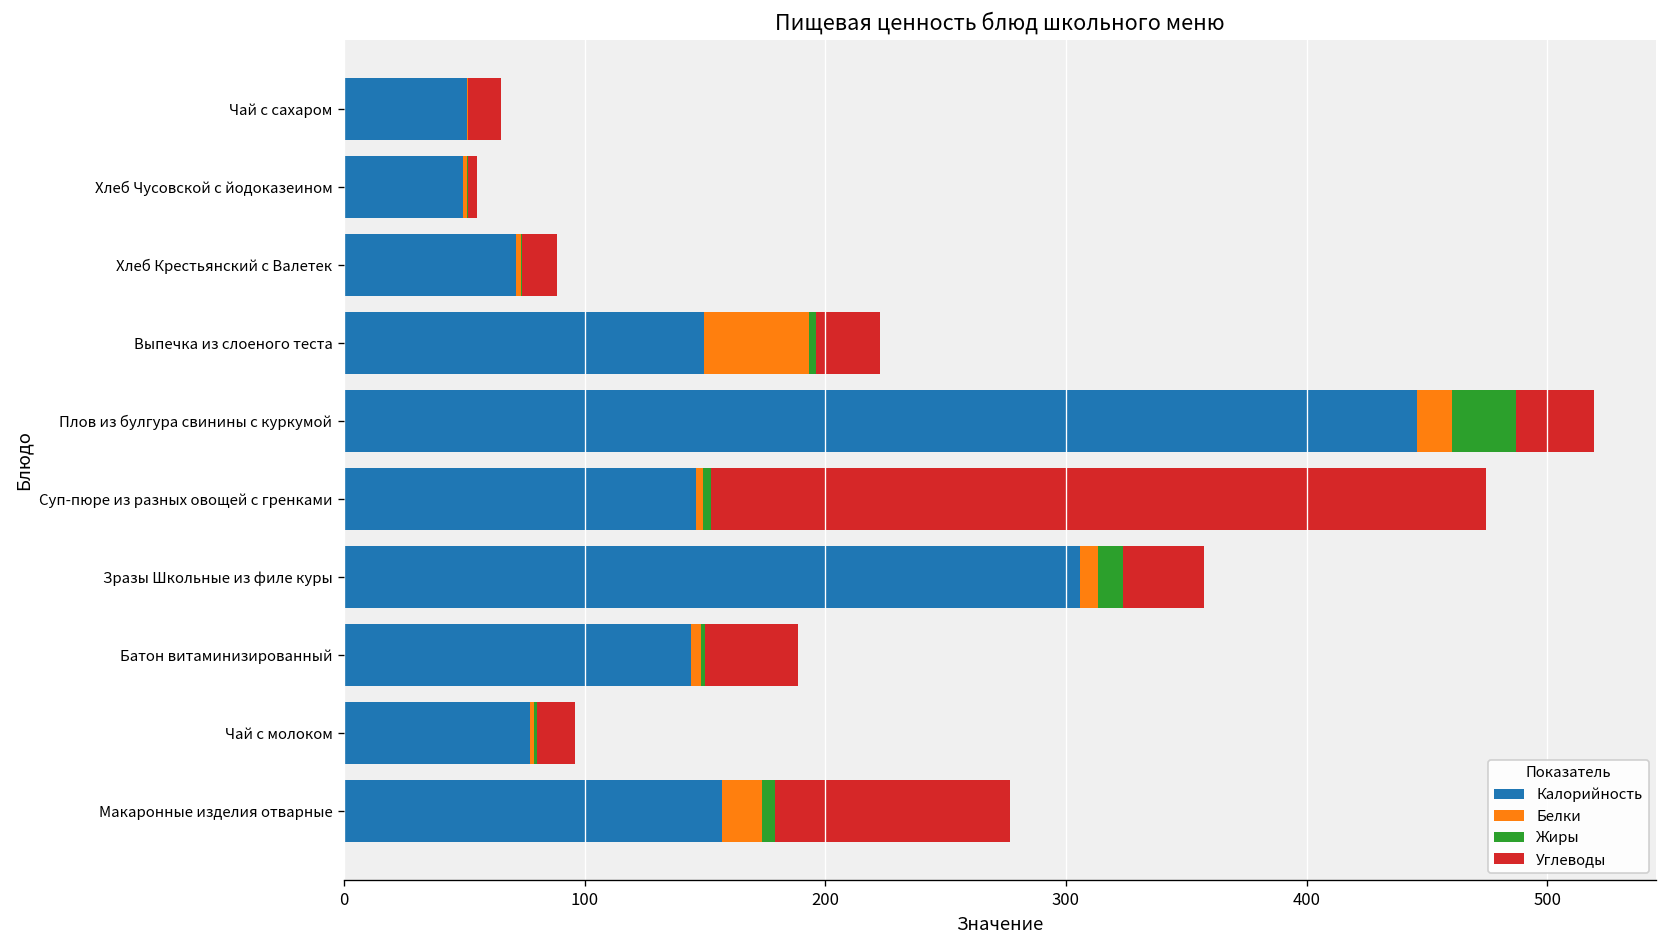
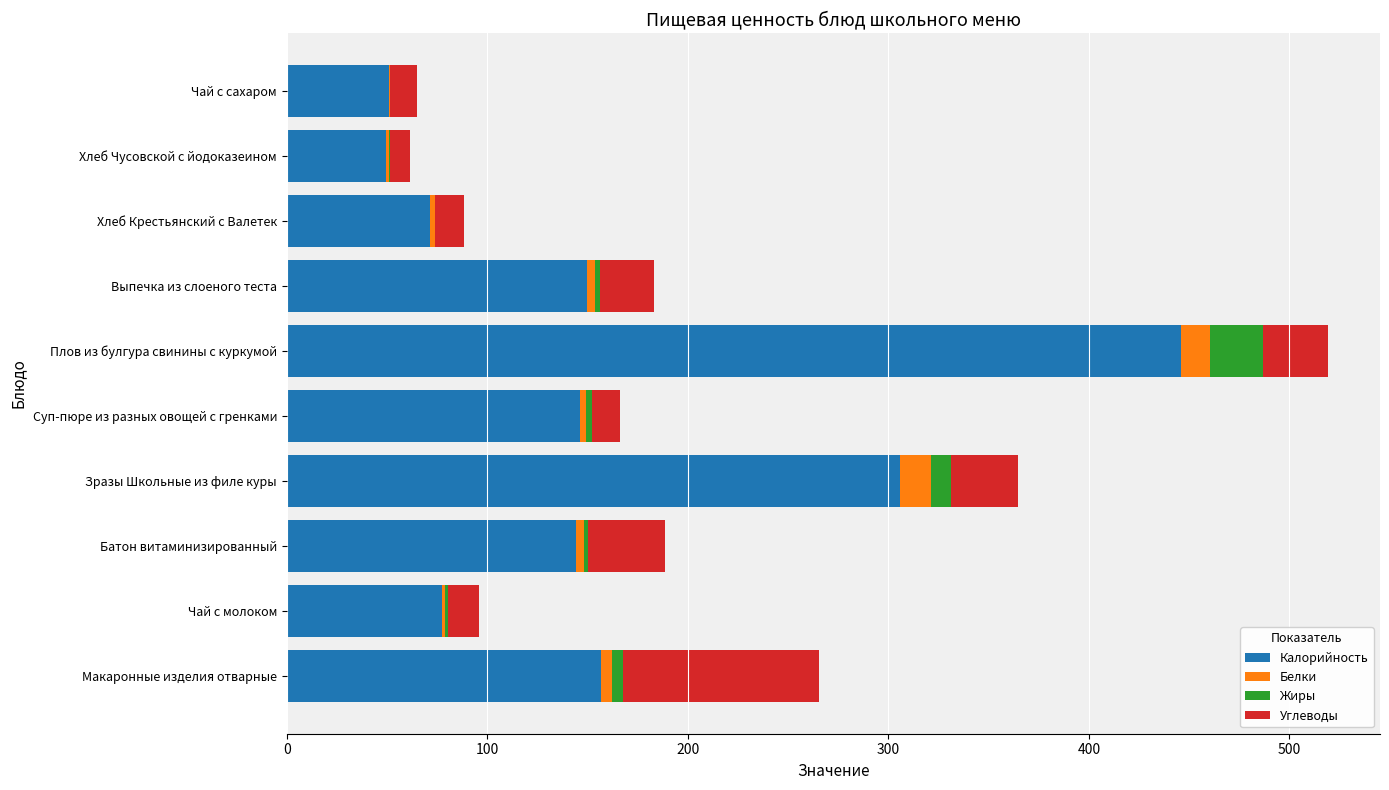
Углеводы, Хлеб Чусовской с йодоказеином: 4 -> 10
Белки, Выпечка из слоеного теста: 44 -> 4
Углеводы, Суп-пюре из разных овощей с гренками: 322 -> 14
Белки, Зразы Школьные из филе куры: 8 -> 15
Белки, Макаронные изделия отварные: 17 -> 5
